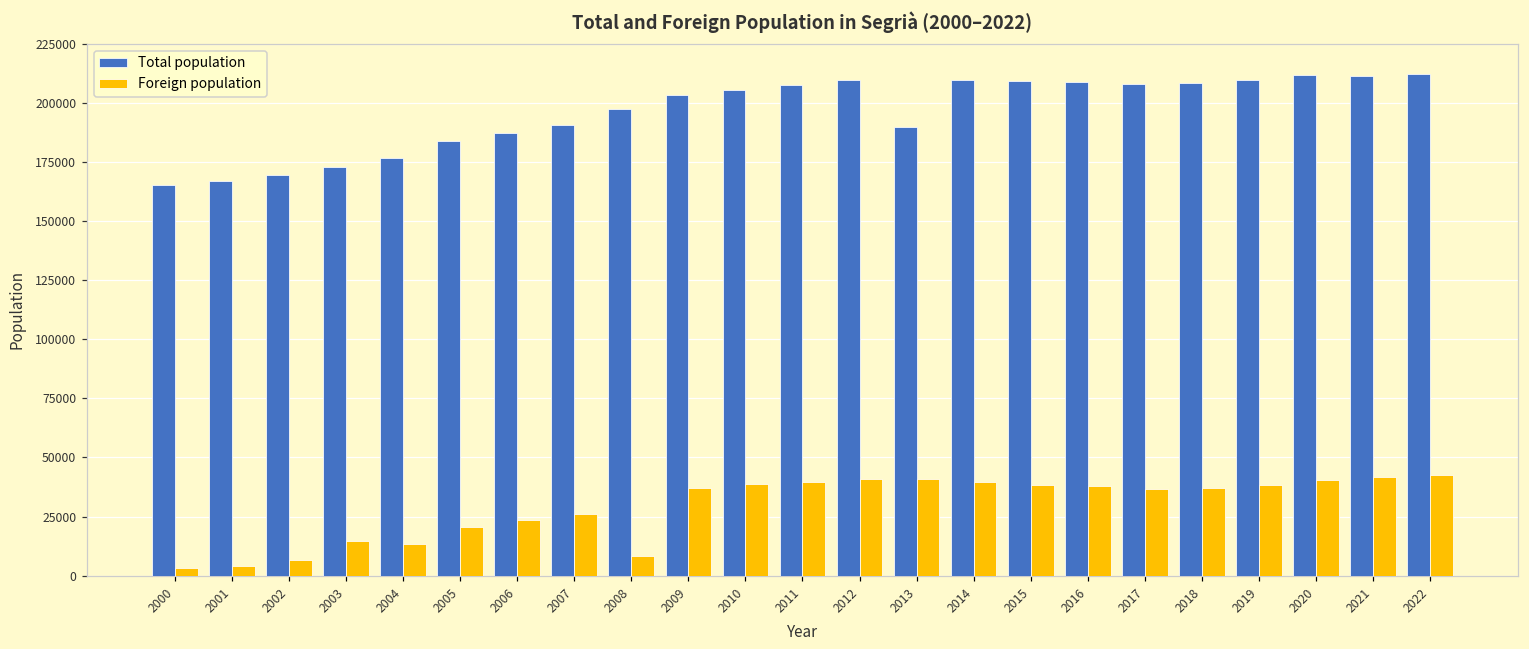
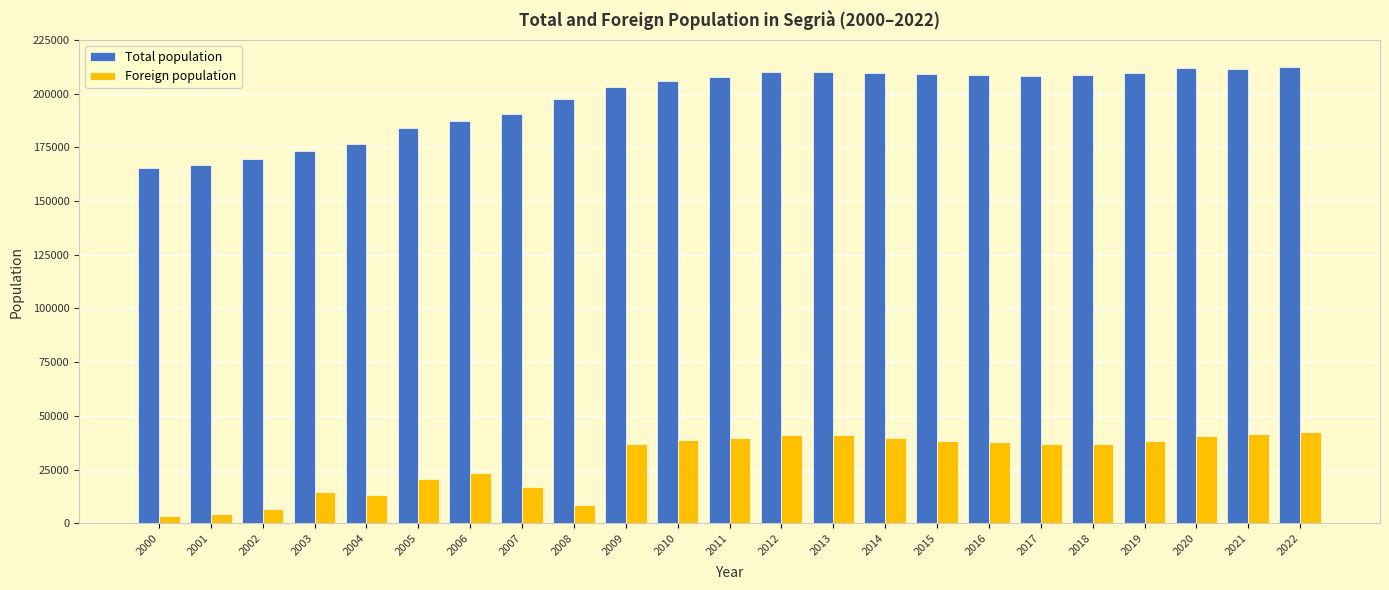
Foreign population, 2007: 26000 -> 17000
Total population, 2013: 190000 -> 210000
